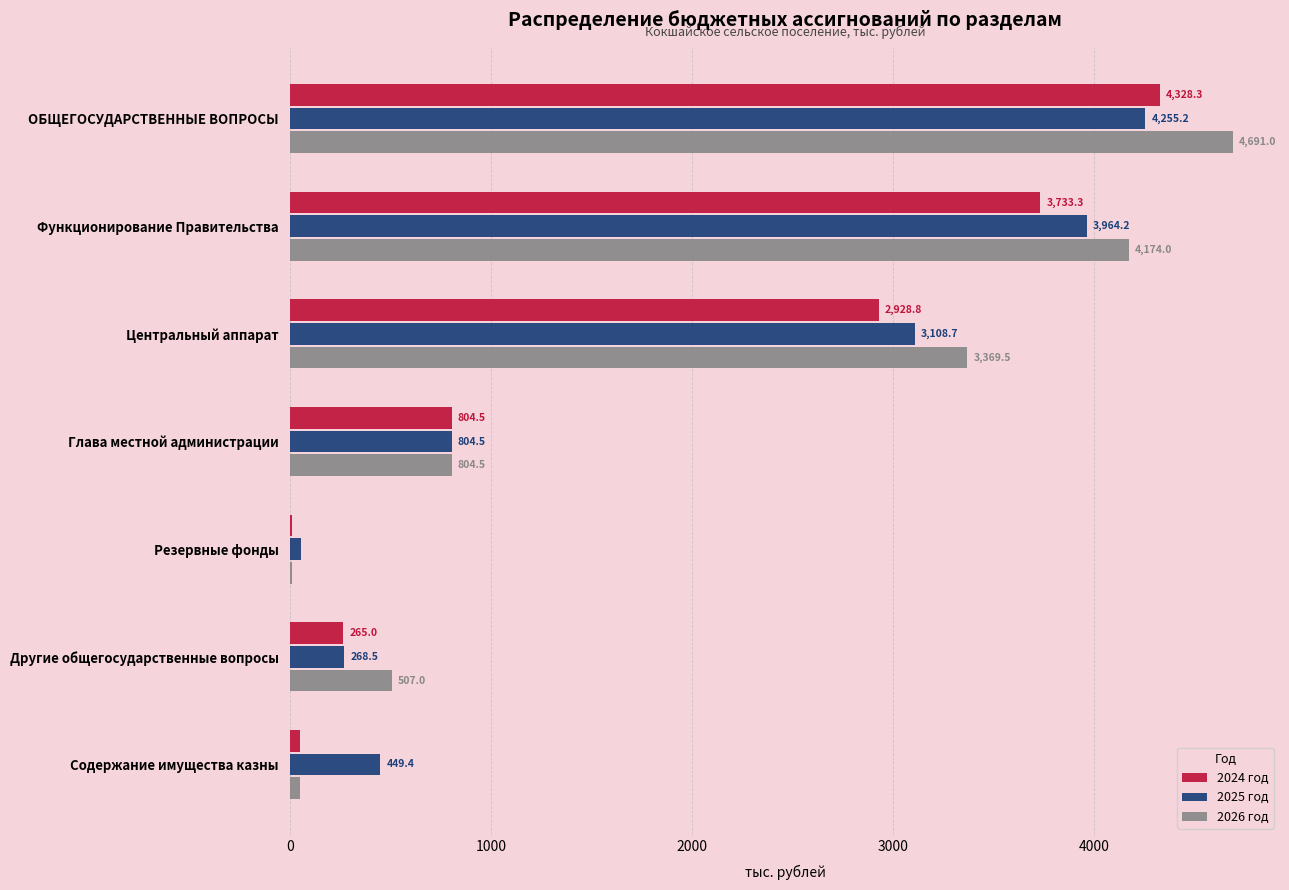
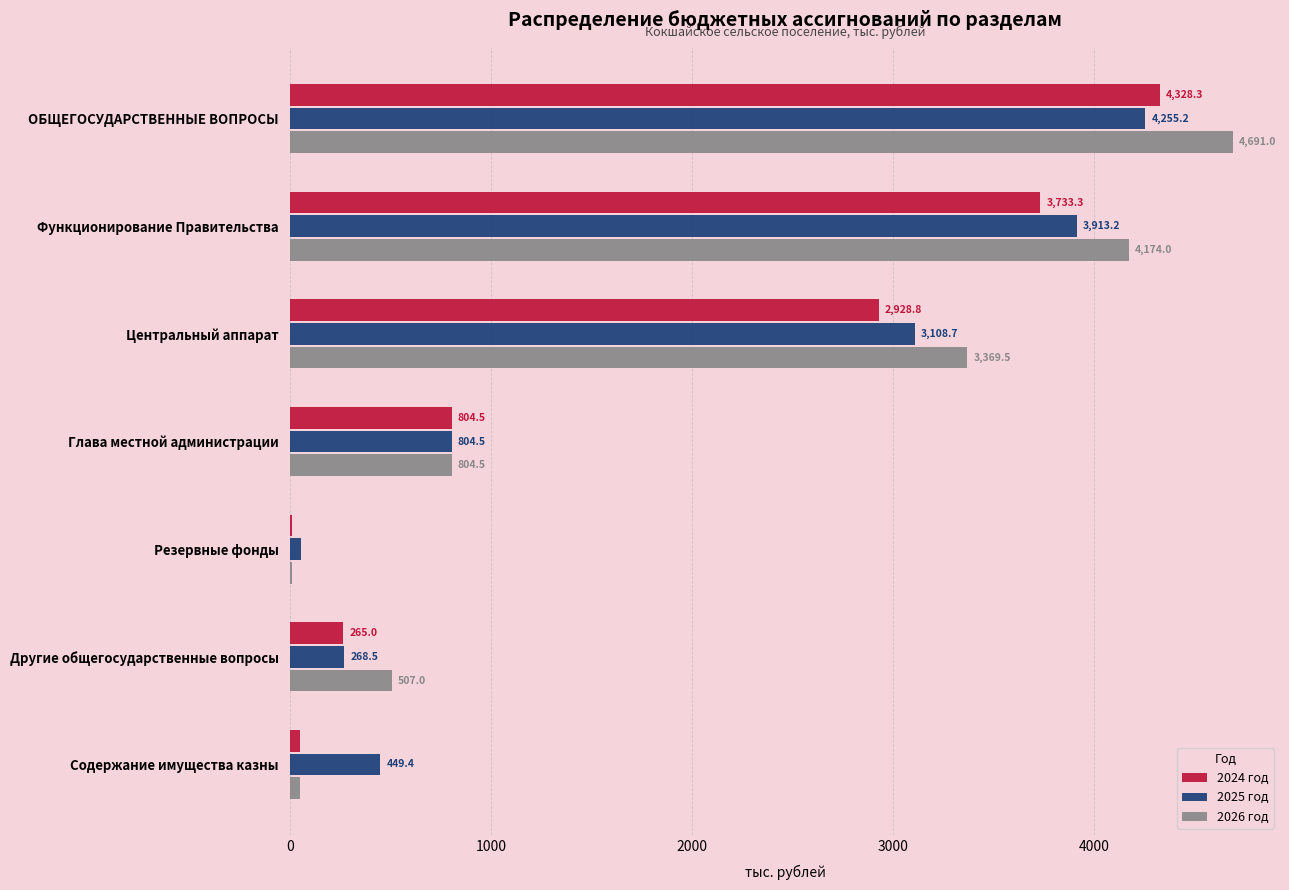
2025 год, Функционирование Правительства: 3,964.2 -> 3,913.2
